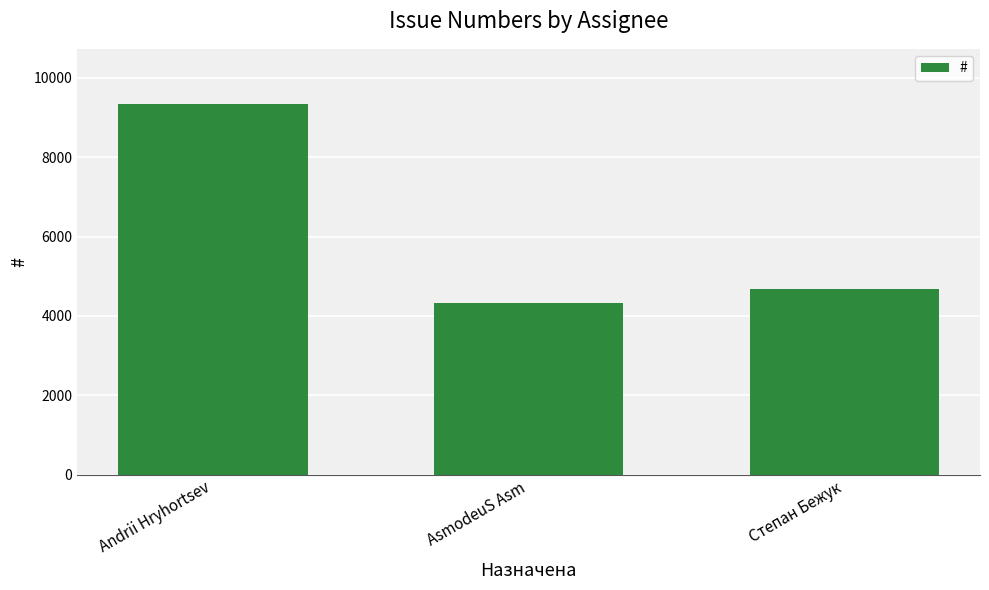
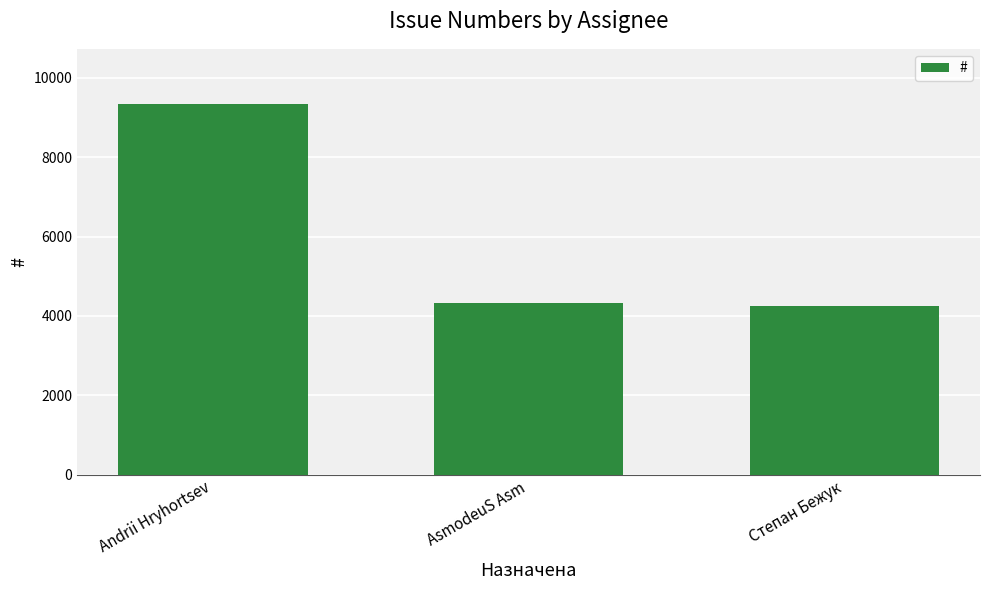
Степан Бежук: 4700 -> 4200
